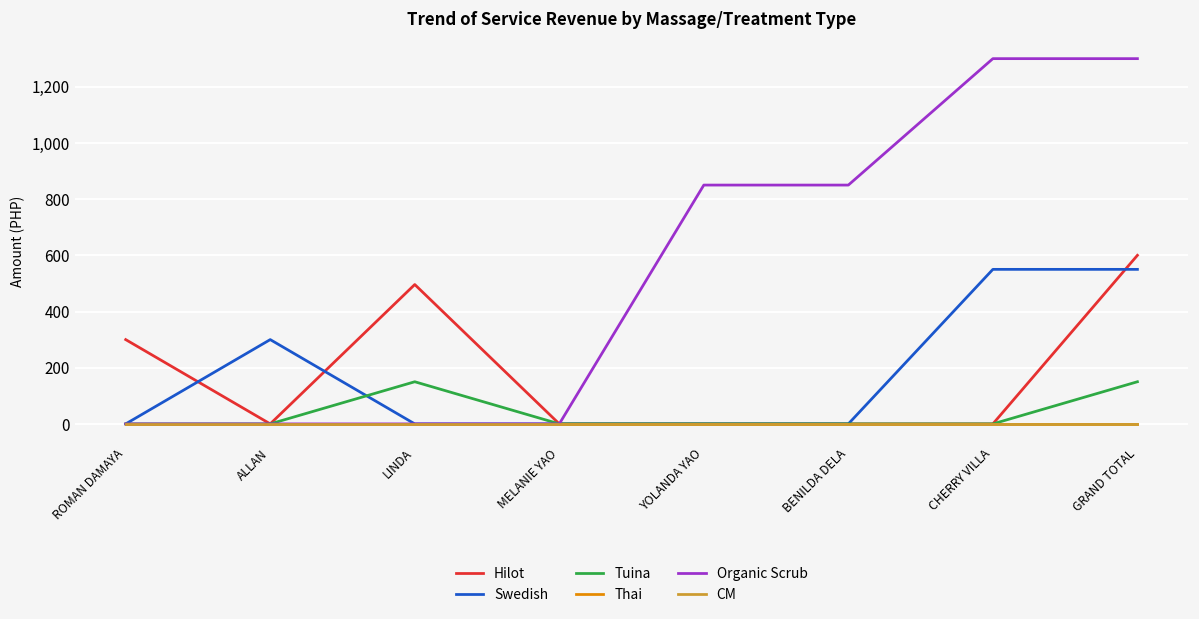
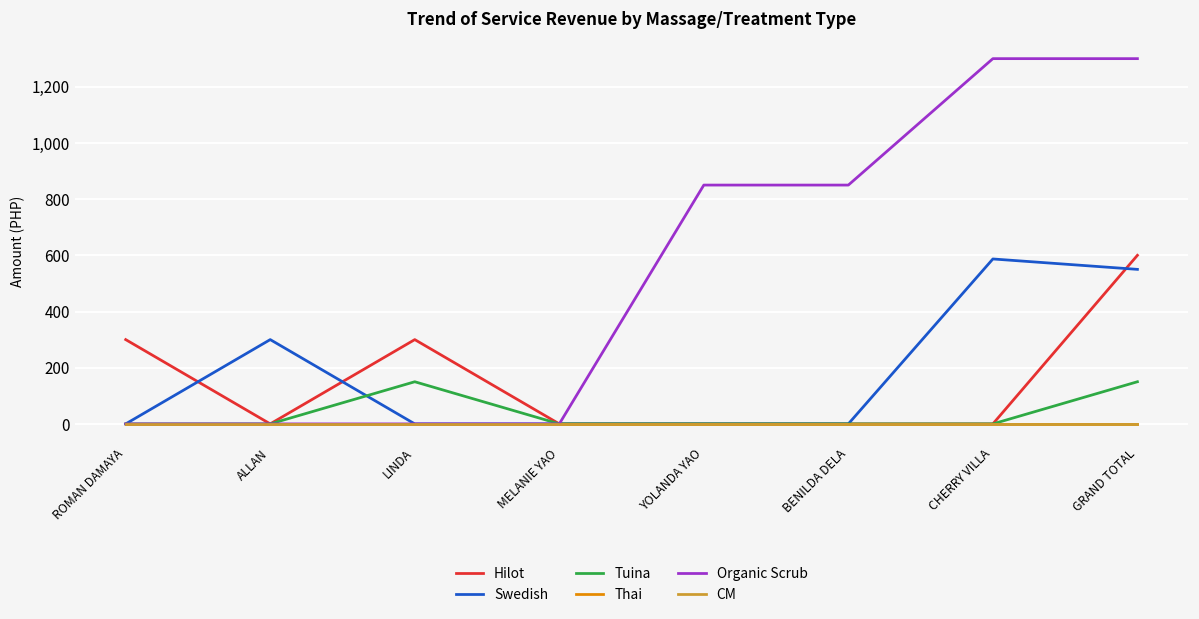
Hilot, LINDA: 500 -> 300
Swedish, CHERRY VILLA: 550 -> 590
